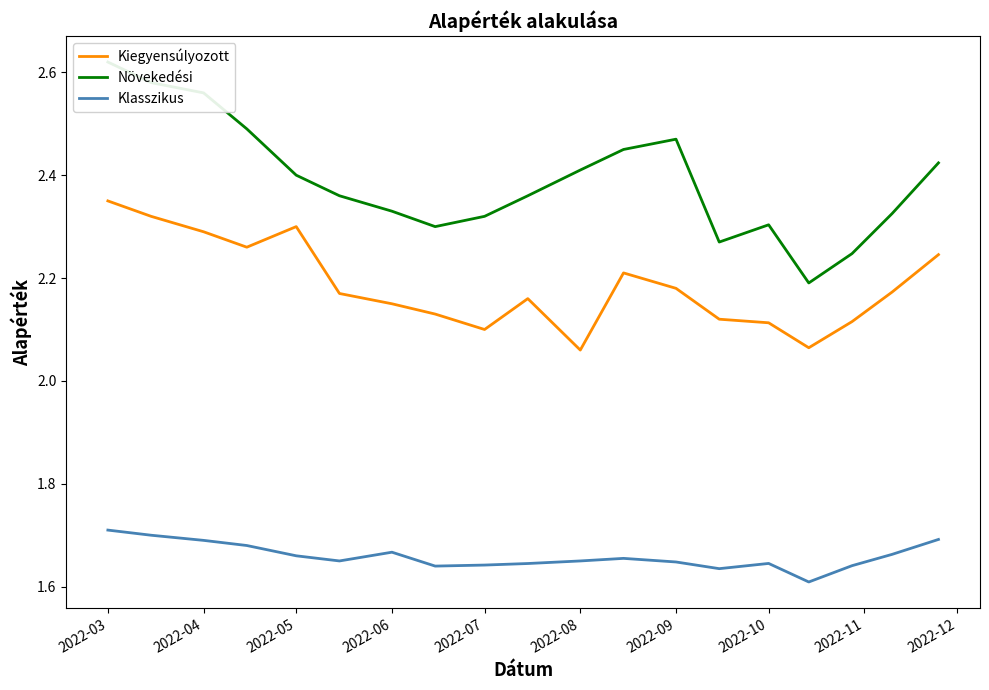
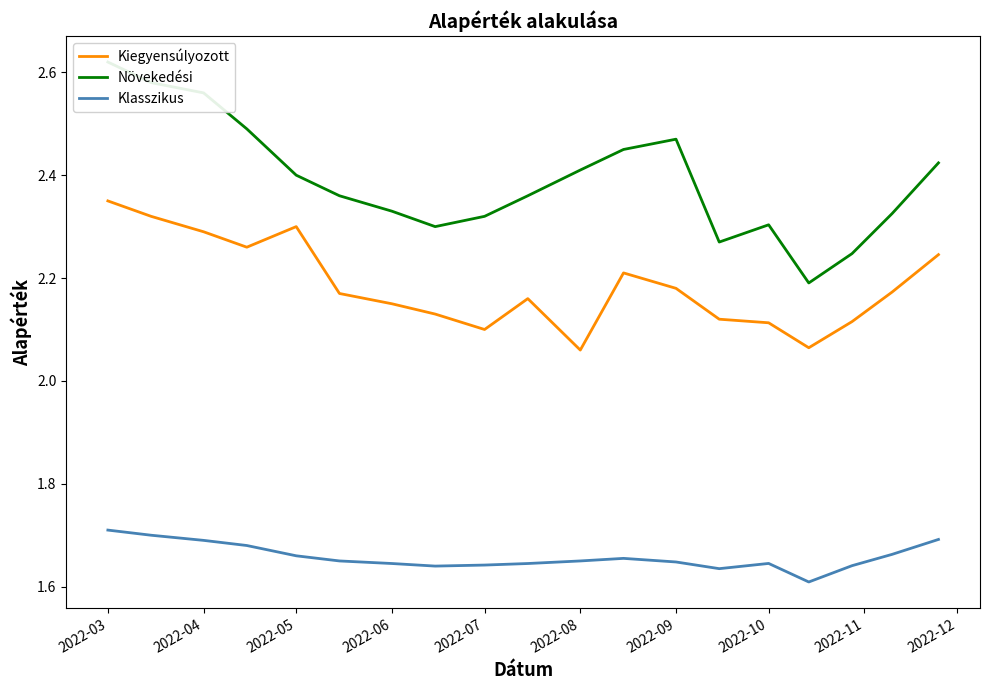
Klasszikus, 2022-06: 1.67 -> 1.65
